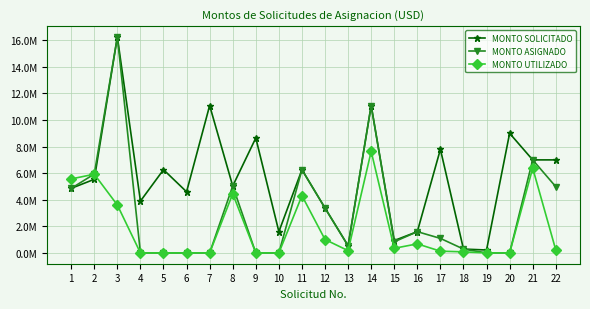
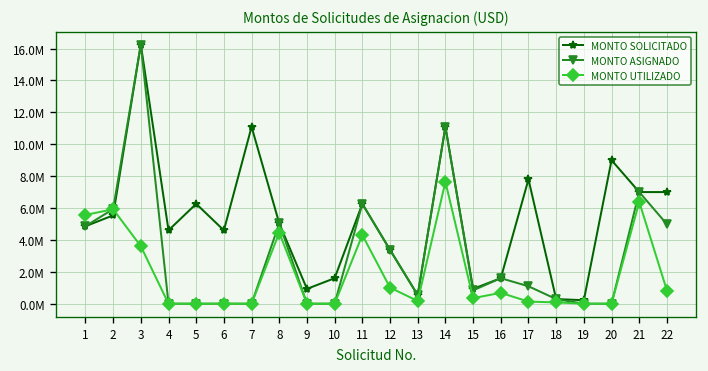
MONTO SOLICITADO, 4: 3900000 -> 4600000
MONTO SOLICITADO, 9: 8600000 -> 900000
MONTO UTILIZADO, 22: 200000 -> 800000
